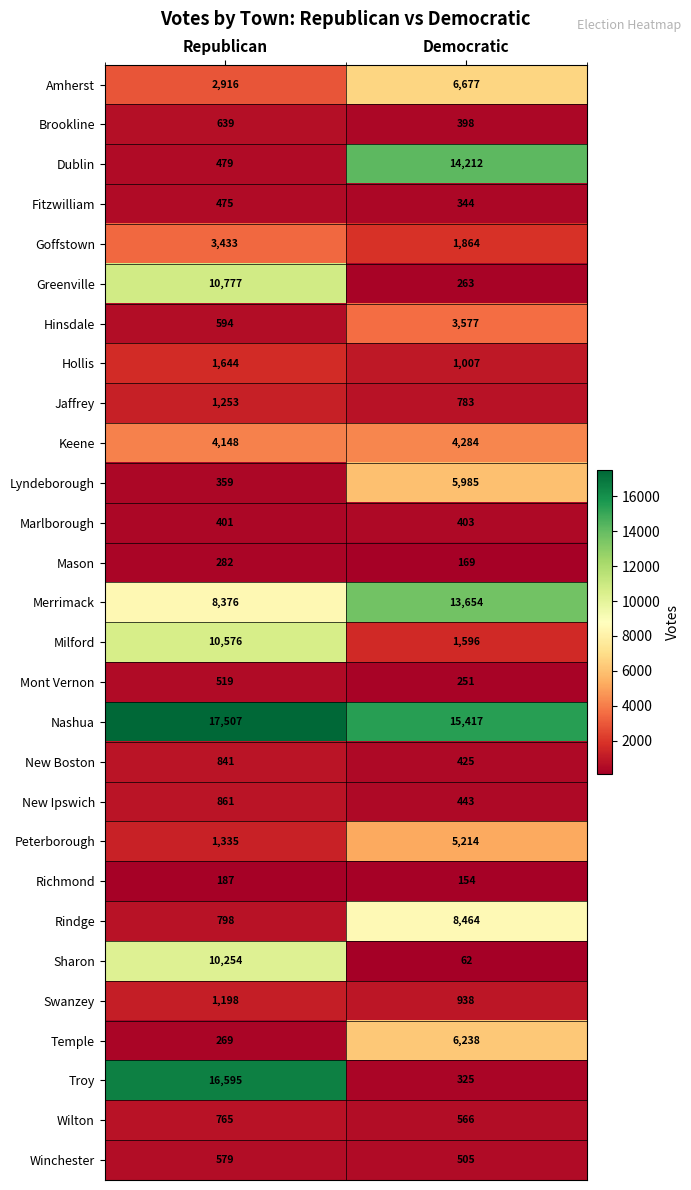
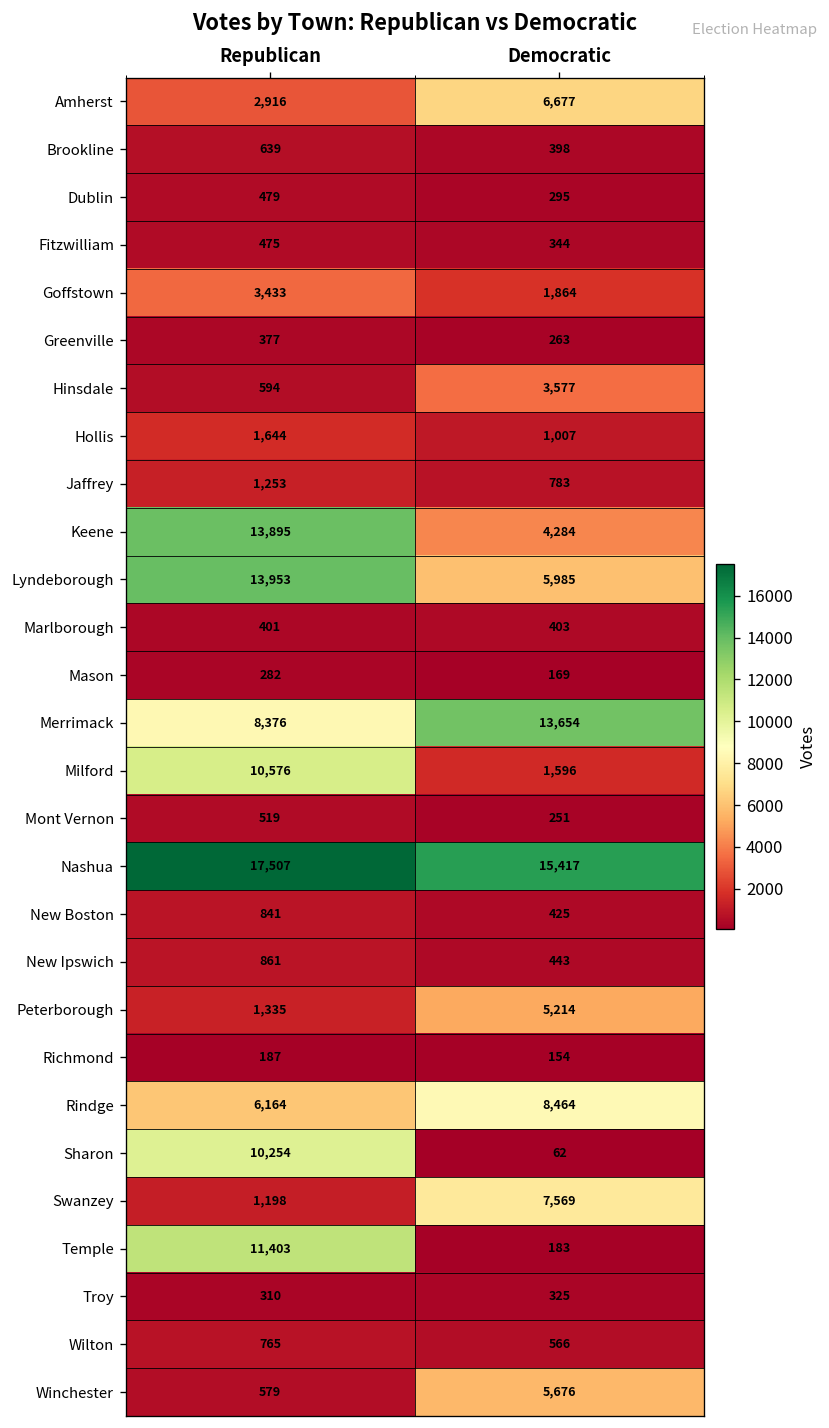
Dublin, Democratic: 14,212 -> 295
Greenville, Republican: 10,777 -> 377
Keene, Republican: 4,148 -> 13,895
Lyndeborough, Republican: 359 -> 13,953
Rindge, Republican: 798 -> 6,164
Swanzey, Democratic: 938 -> 7,569
Temple, Republican: 269 -> 11,403
Temple, Democratic: 6,238 -> 183
Troy, Republican: 16,595 -> 310
Winchester, Democratic: 505 -> 5,676
